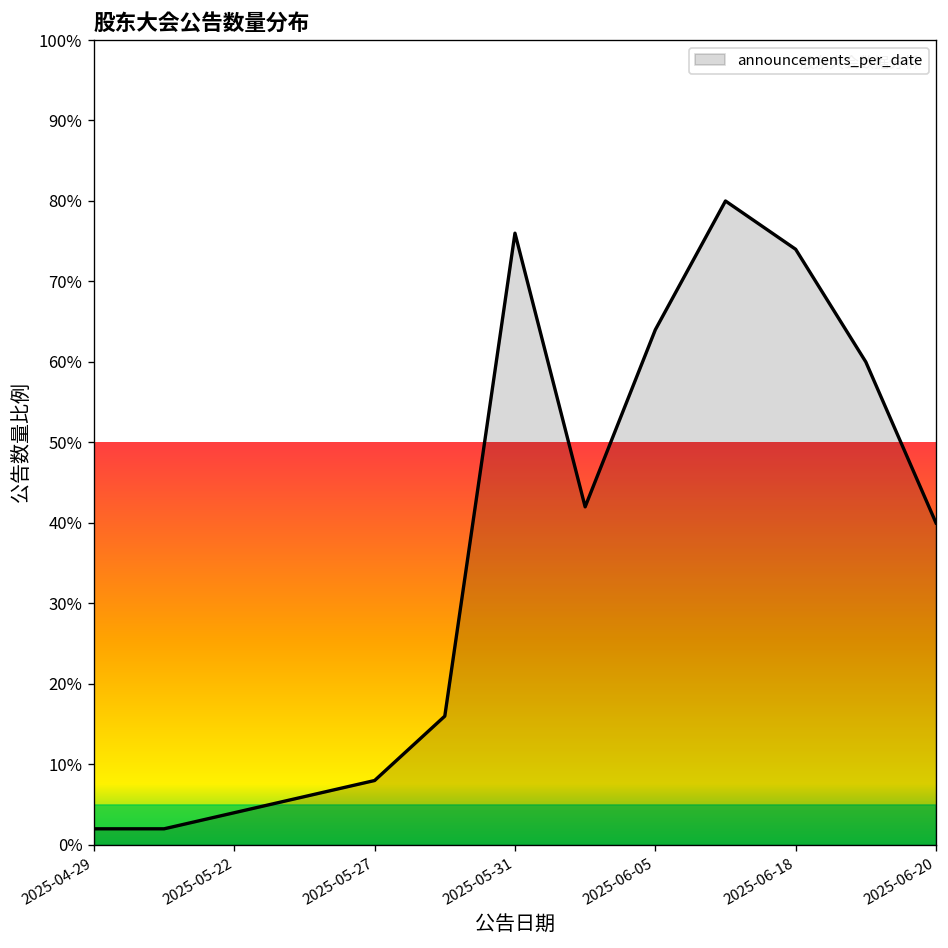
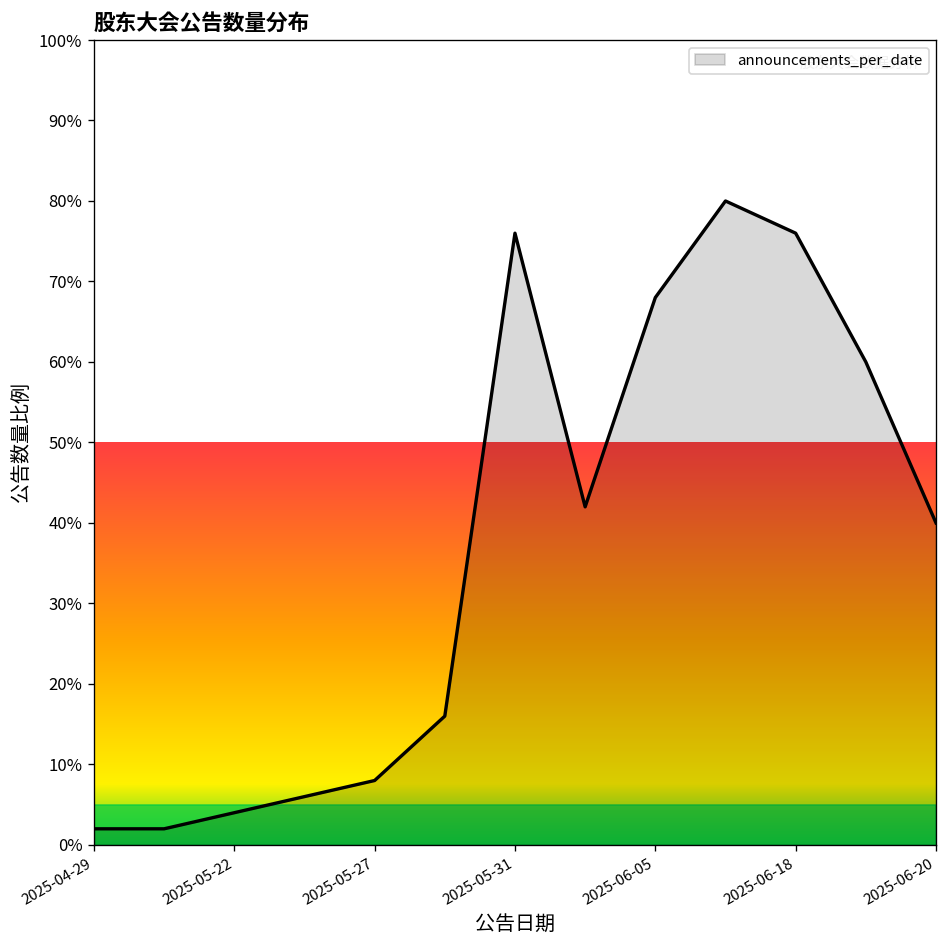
2025-06-05: 64% -> 68%
2025-06-18: 74% -> 76%
